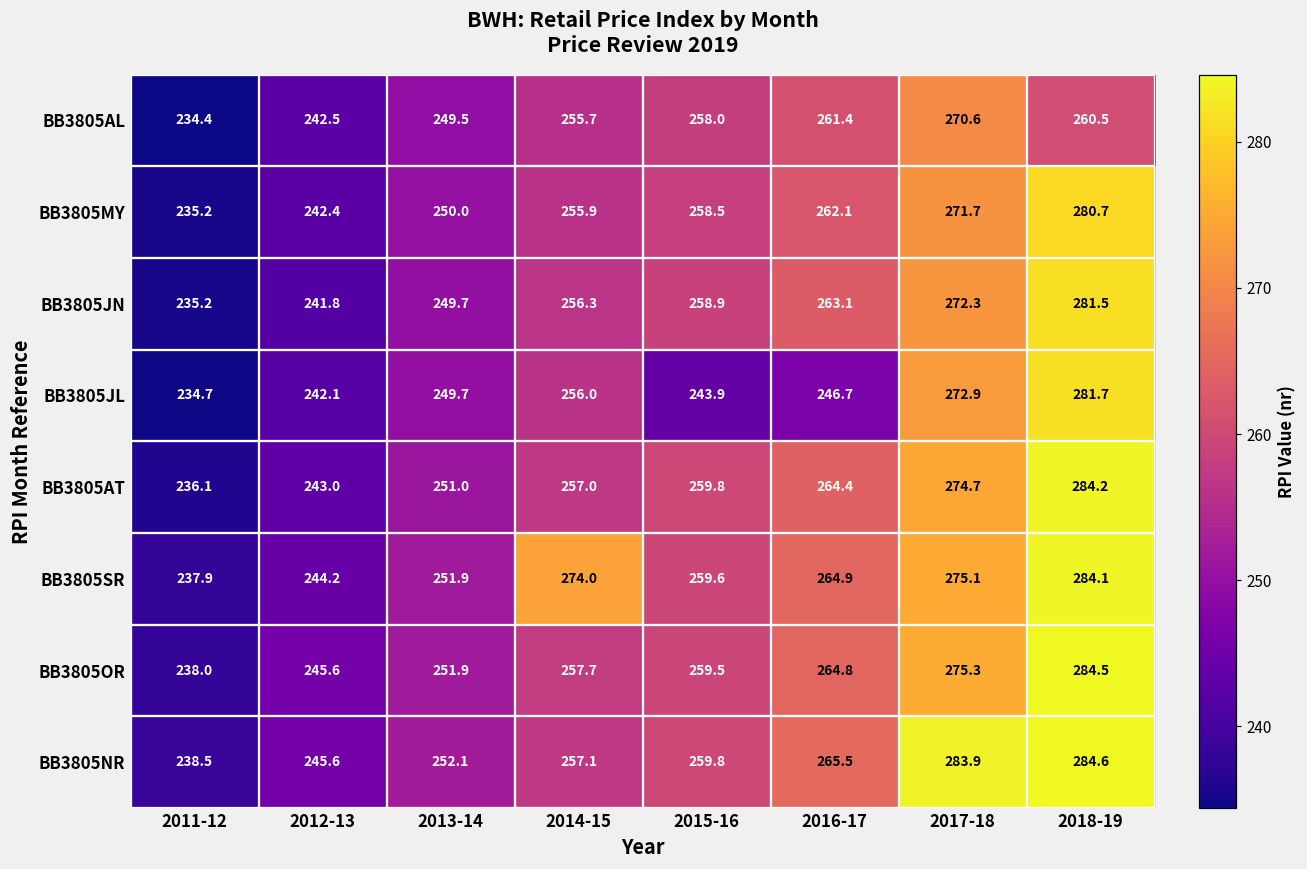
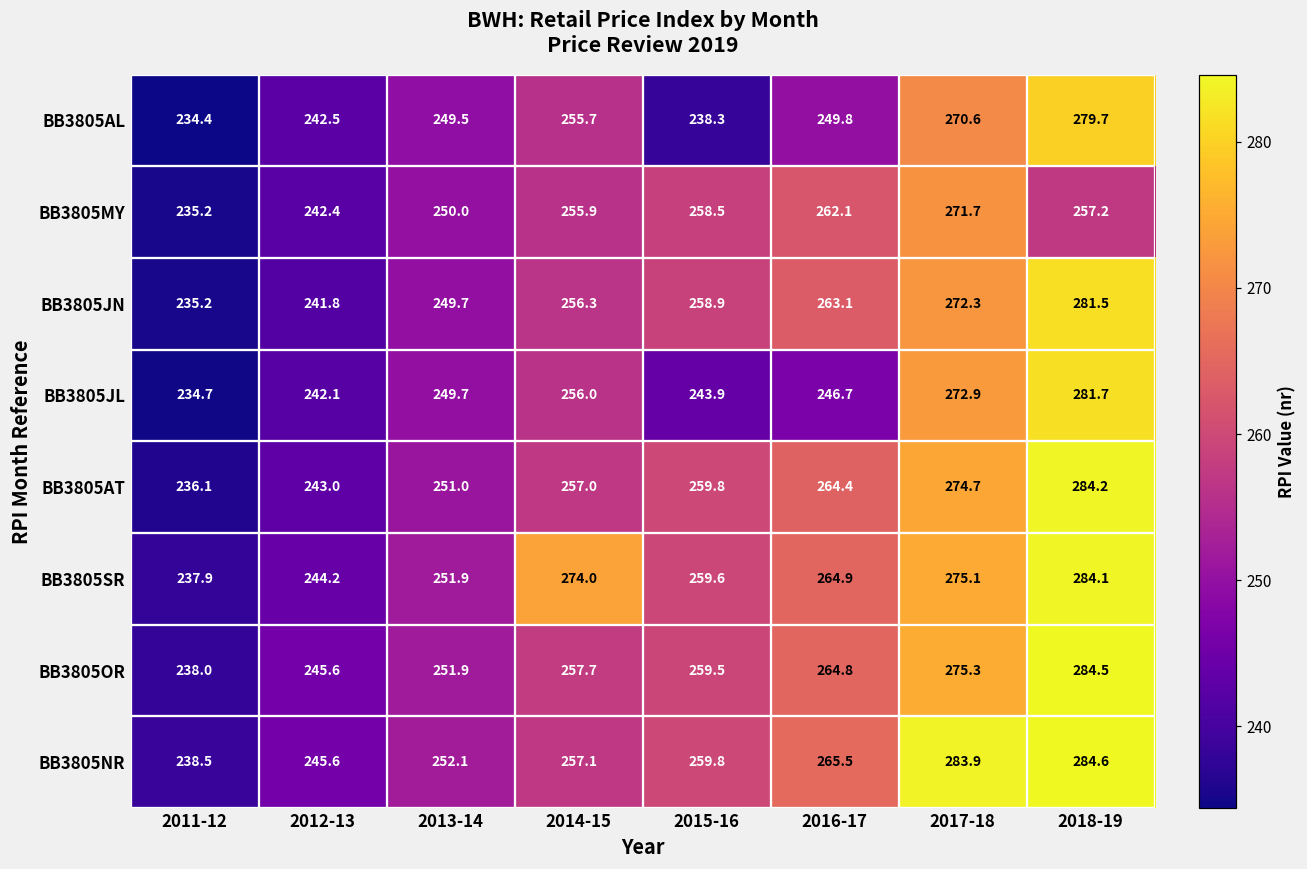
BB3805AL, 2015-16: 258.0 -> 238.3
BB3805AL, 2016-17: 261.4 -> 249.8
BB3805AL, 2018-19: 260.5 -> 279.7
BB3805MY, 2018-19: 280.7 -> 257.2
